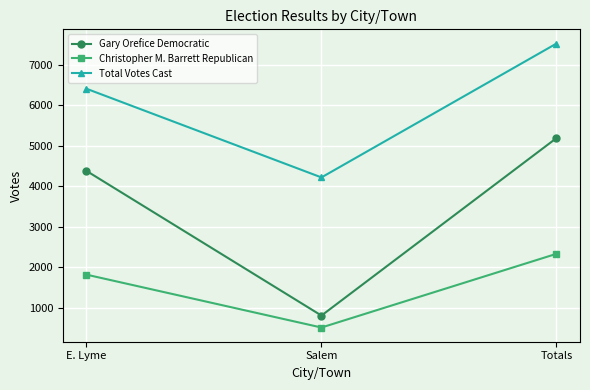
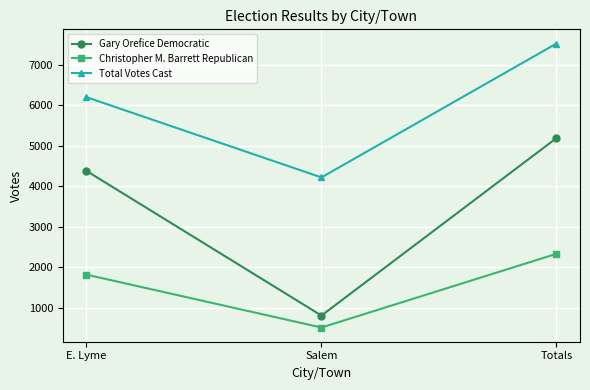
Total Votes Cast, E. Lyme: 6400 -> 6200
